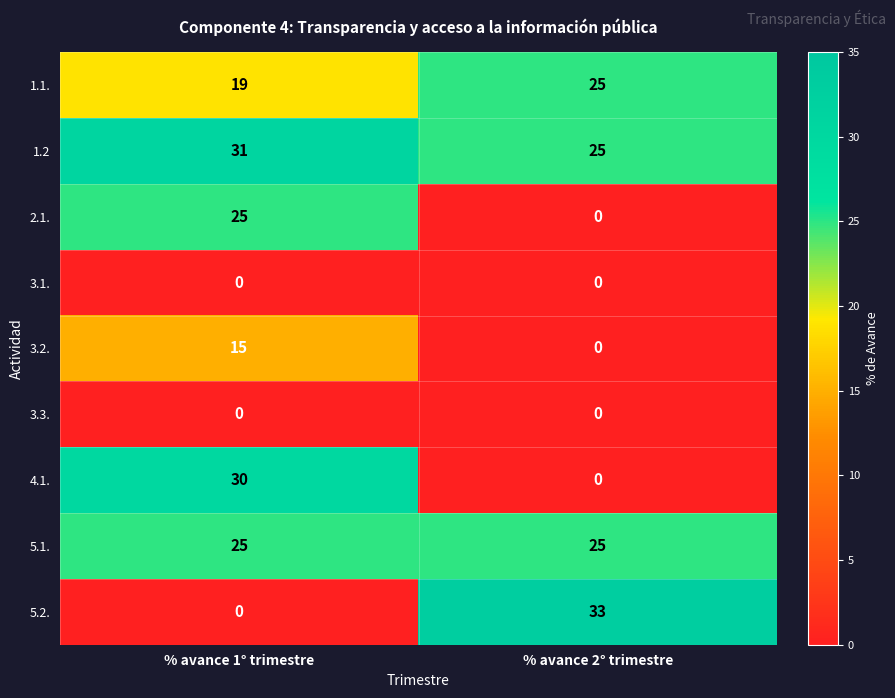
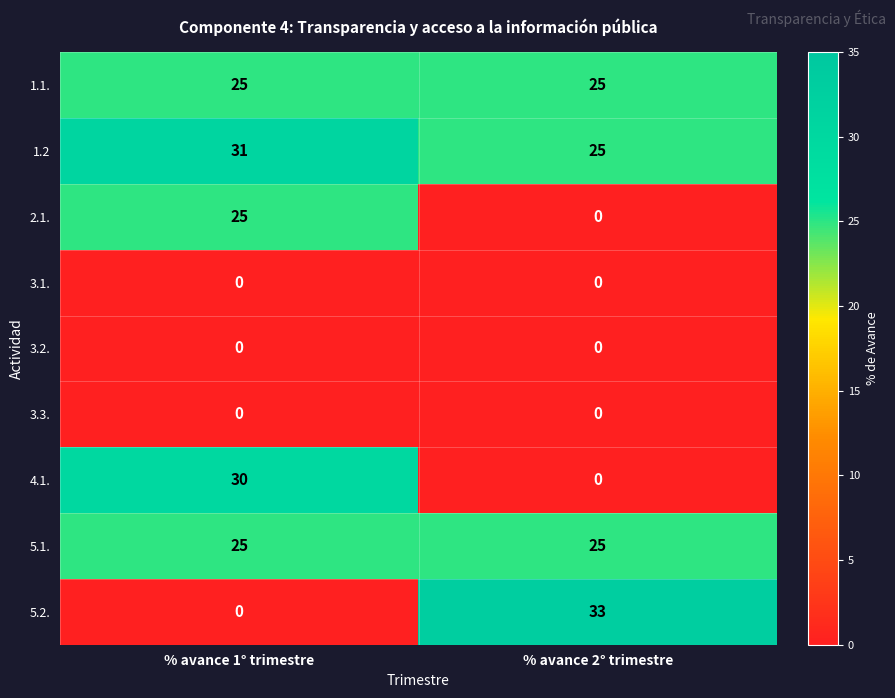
1.1., % avance 1° trimestre: 19 -> 25
3.2., % avance 1° trimestre: 15 -> 0
